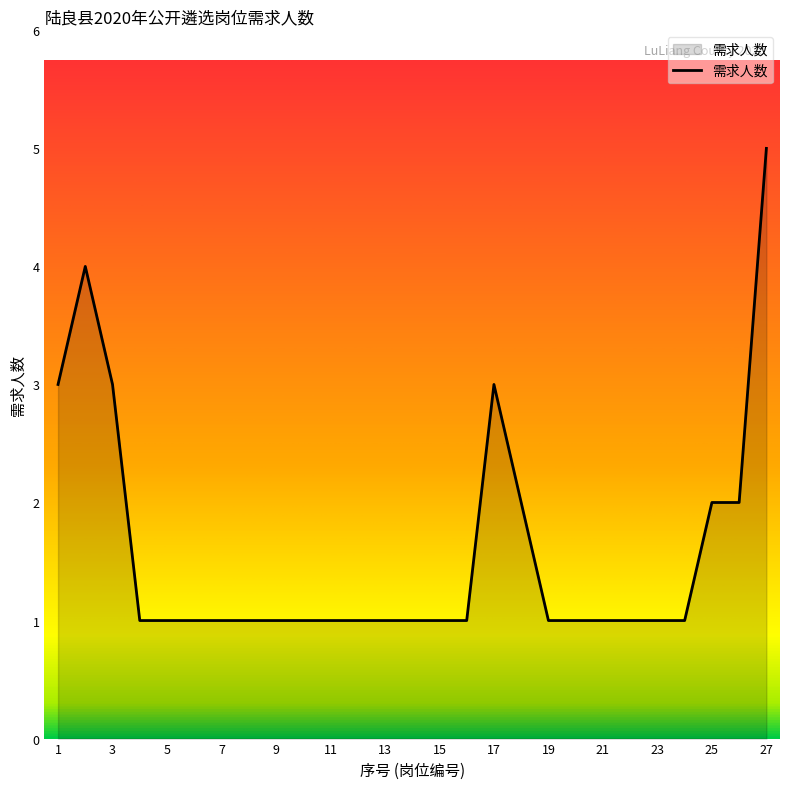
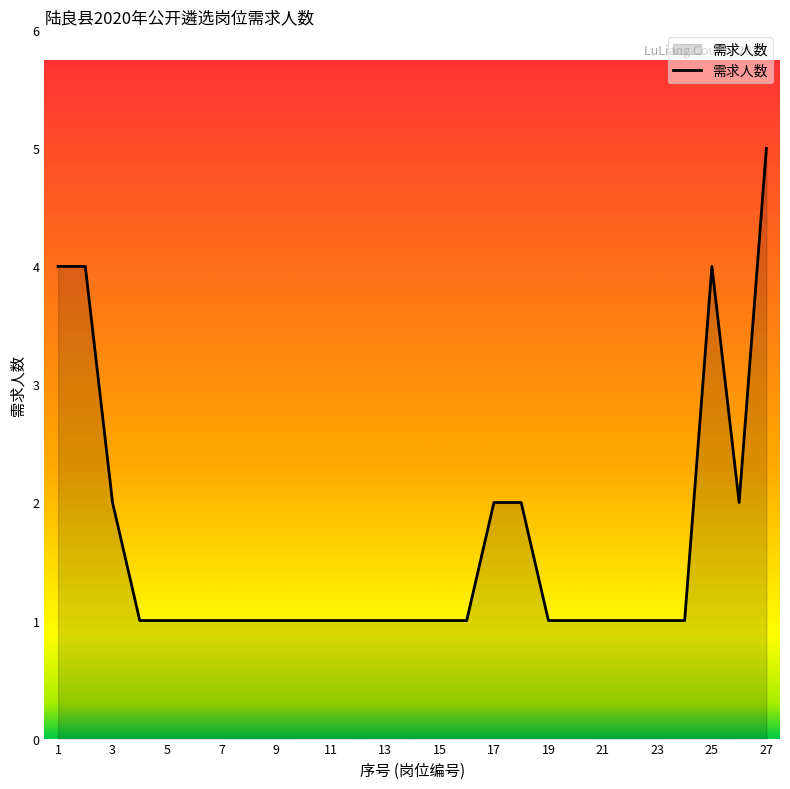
1: 3 -> 4
3: 3 -> 2
17: 3 -> 2
25: 2 -> 4
